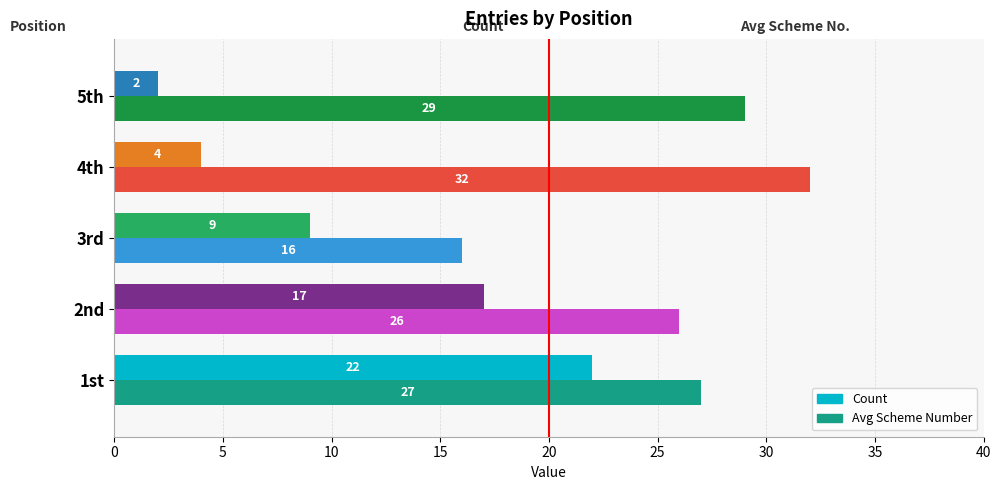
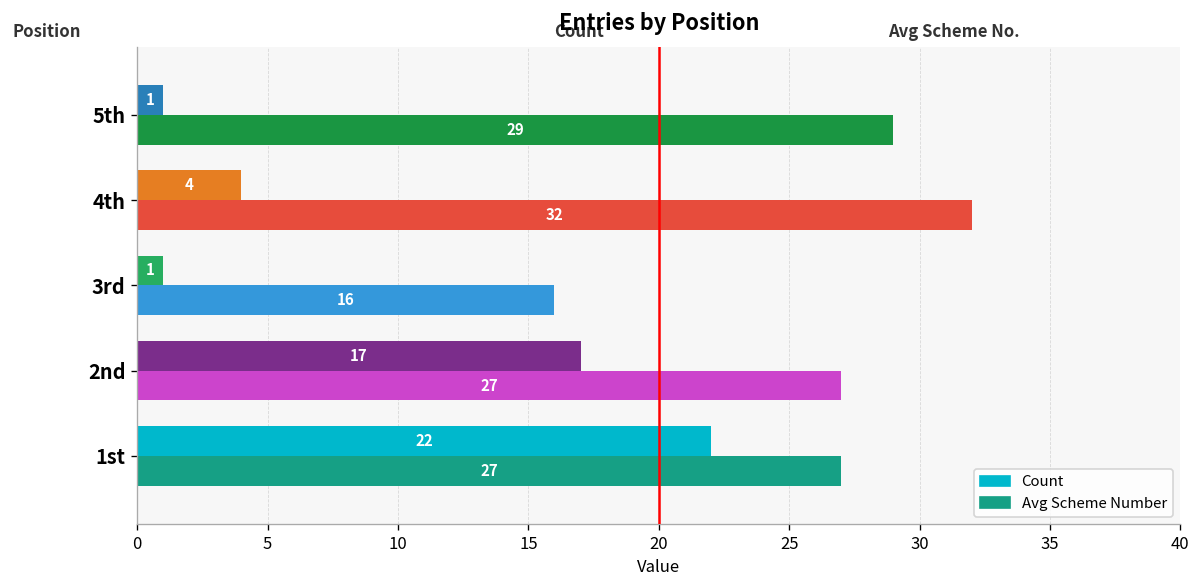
Count, 5th: 2 -> 1
Count, 3rd: 9 -> 1
Avg Scheme Number, 2nd: 26 -> 27
